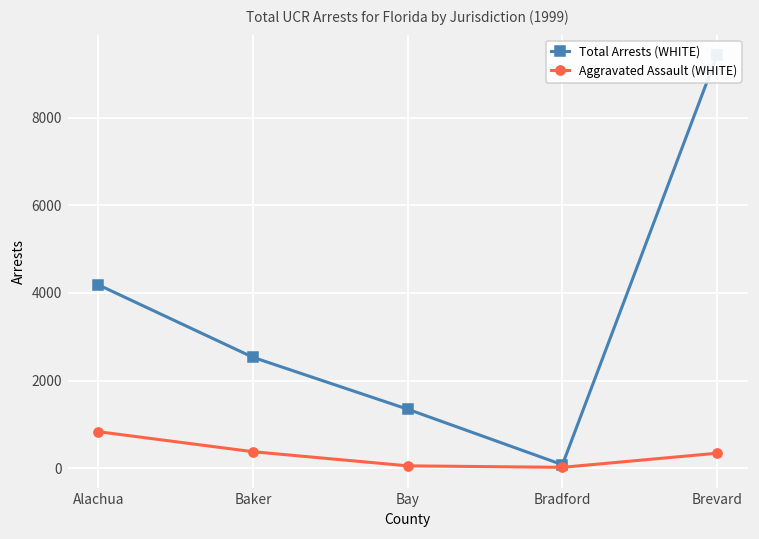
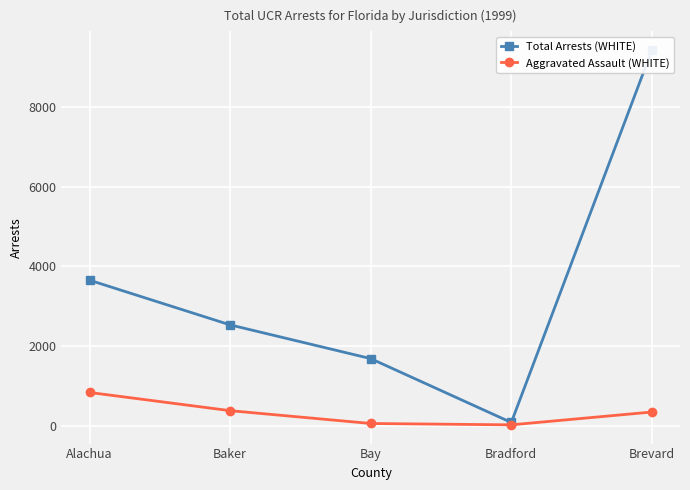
Total Arrests (WHITE), Alachua: 4200 -> 3700
Total Arrests (WHITE), Bay: 1300 -> 1700
